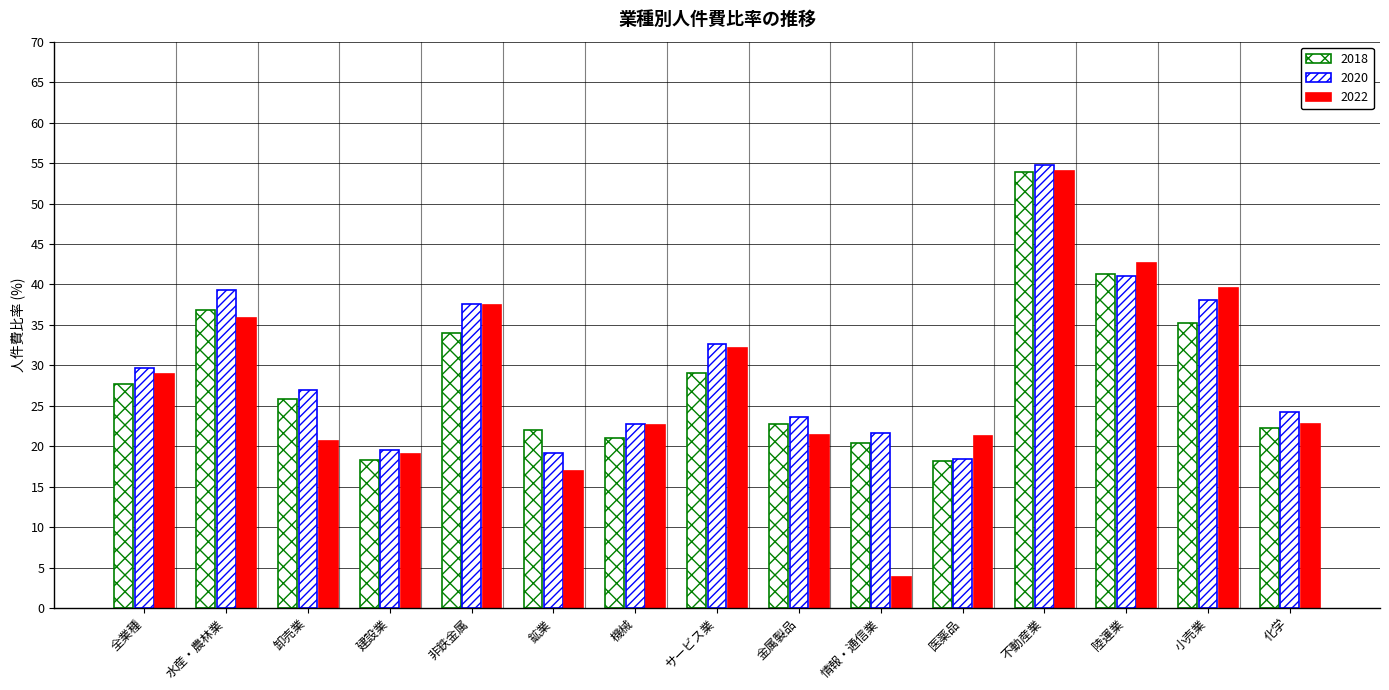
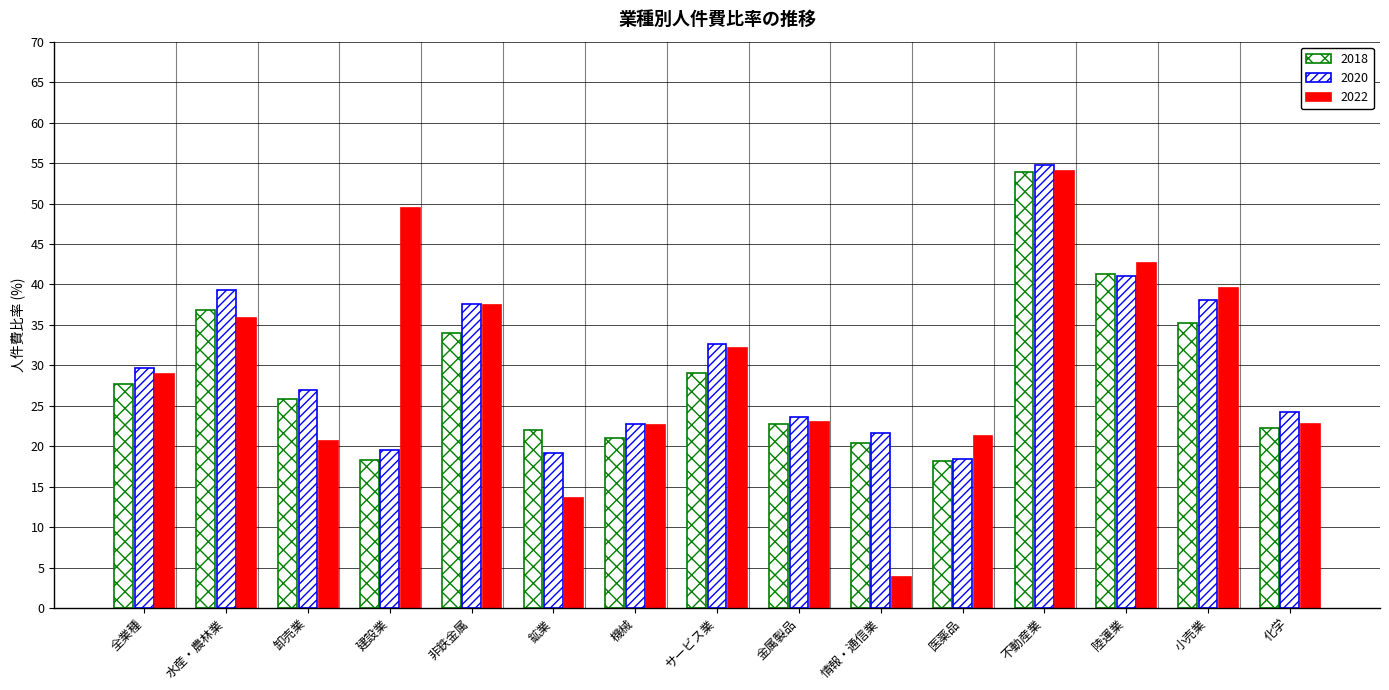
2022, 建設業: 19 -> 50
2022, 鉱業: 17 -> 14
2022, 金属製品: 21 -> 23
